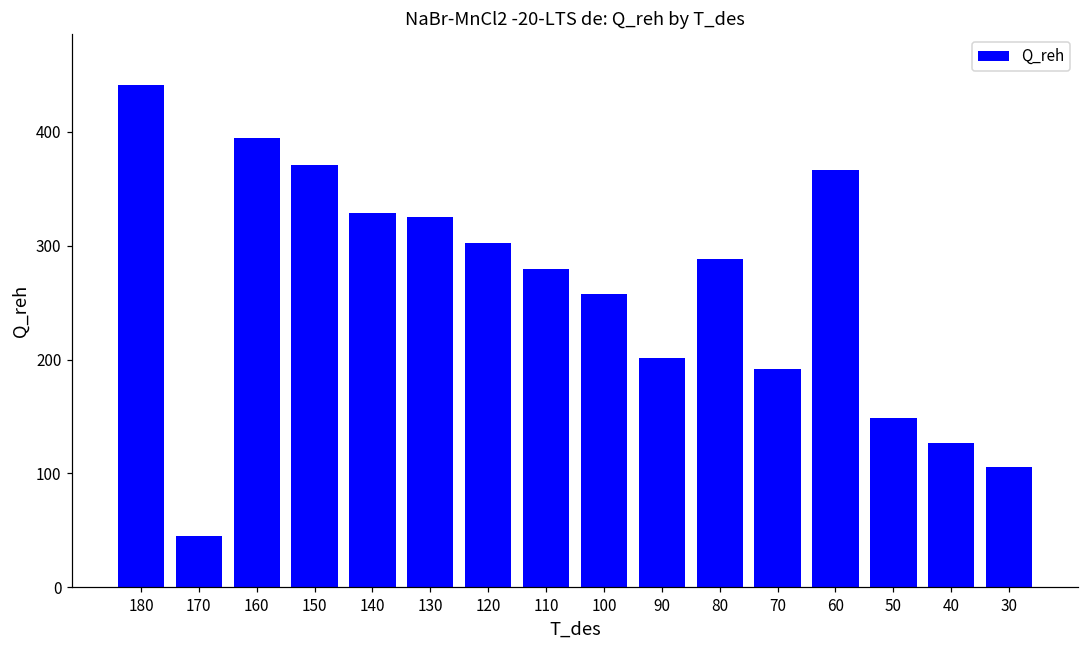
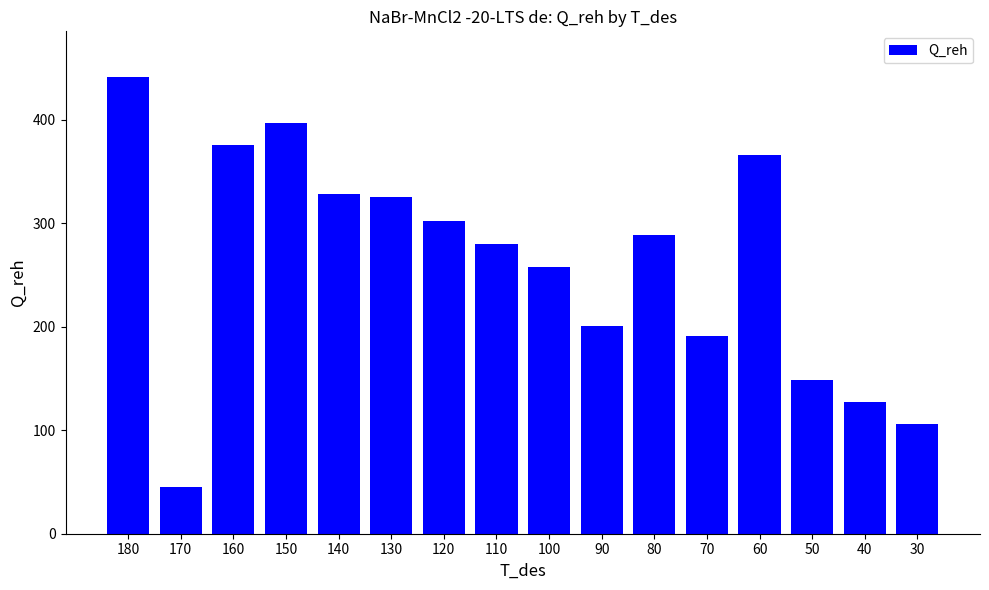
160: 394 -> 376
150: 371 -> 397
